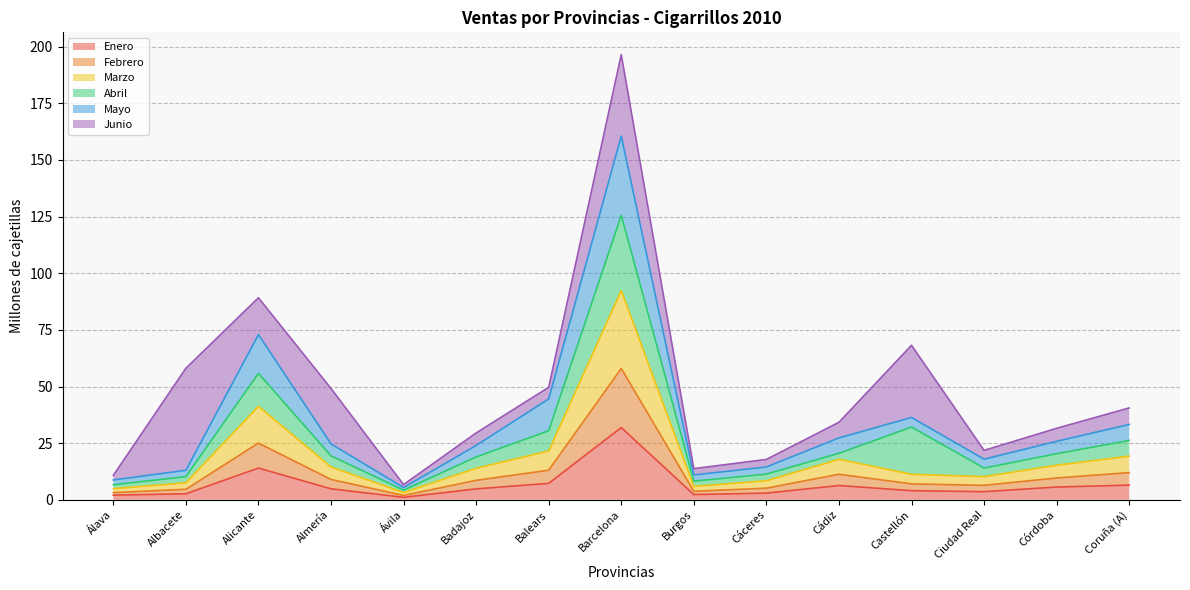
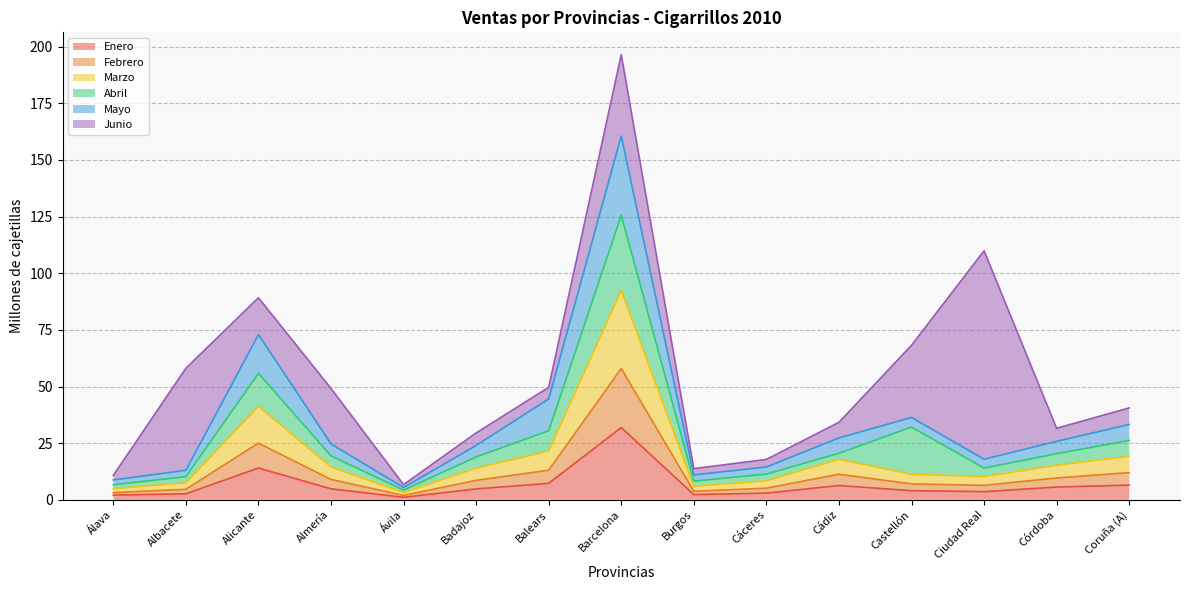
Junio, Ciudad Real: 4 -> 92
